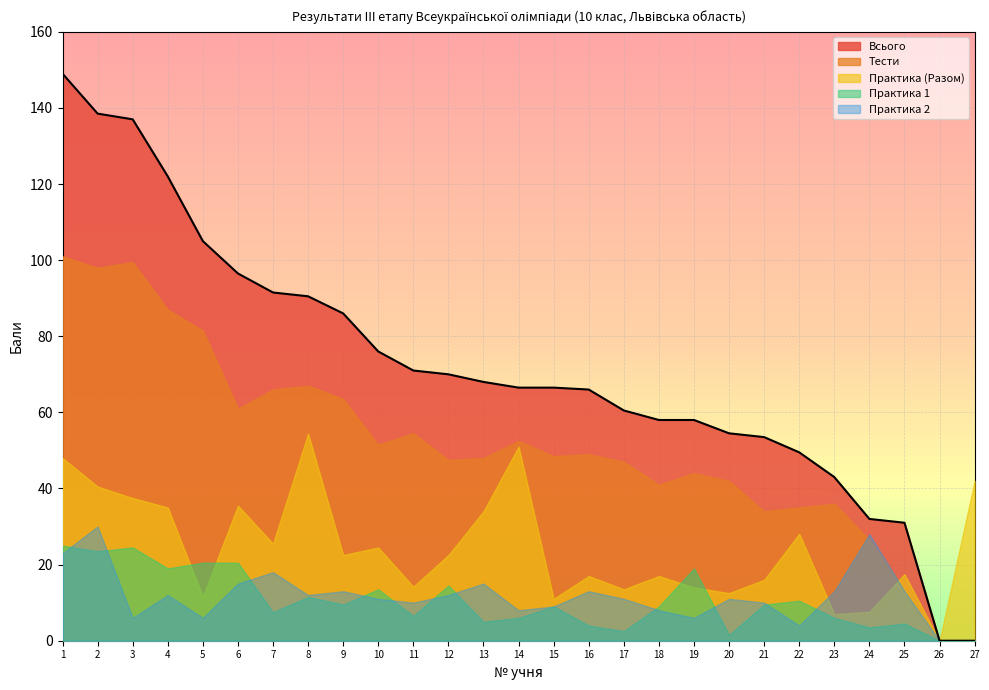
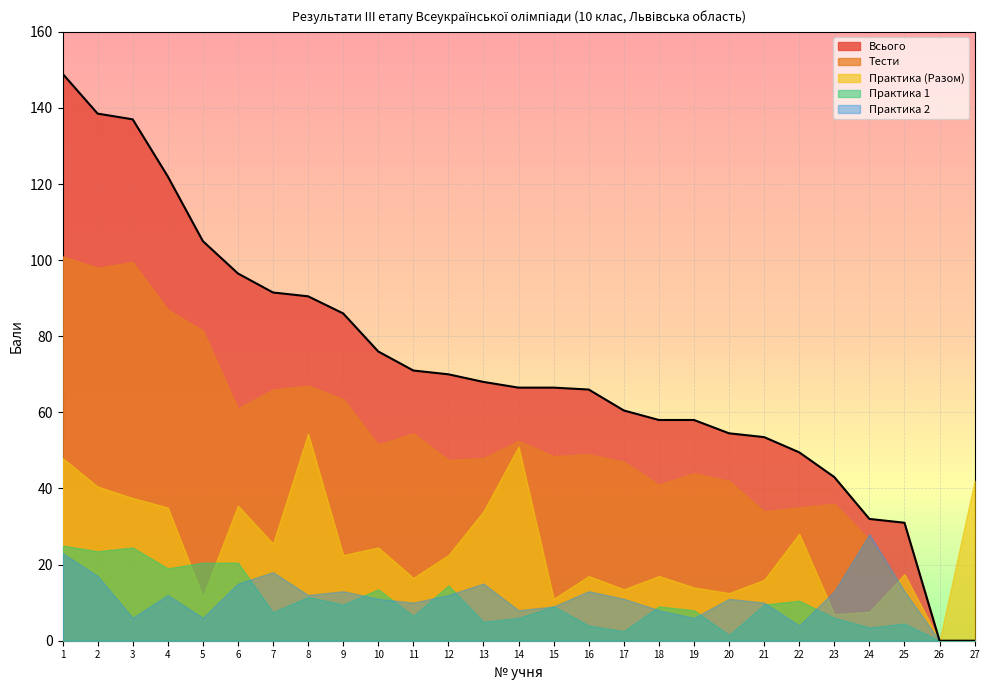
Практика 2, 2: 30 -> 17
Практика (Разом), 11: 14 -> 17
Практика 1, 19: 19 -> 8
